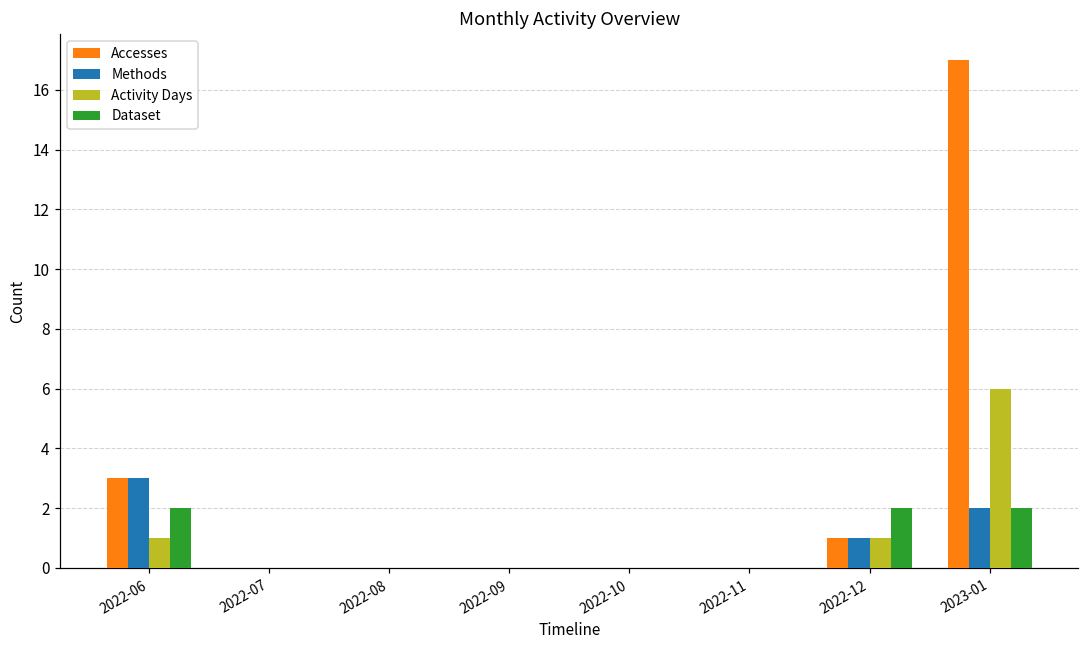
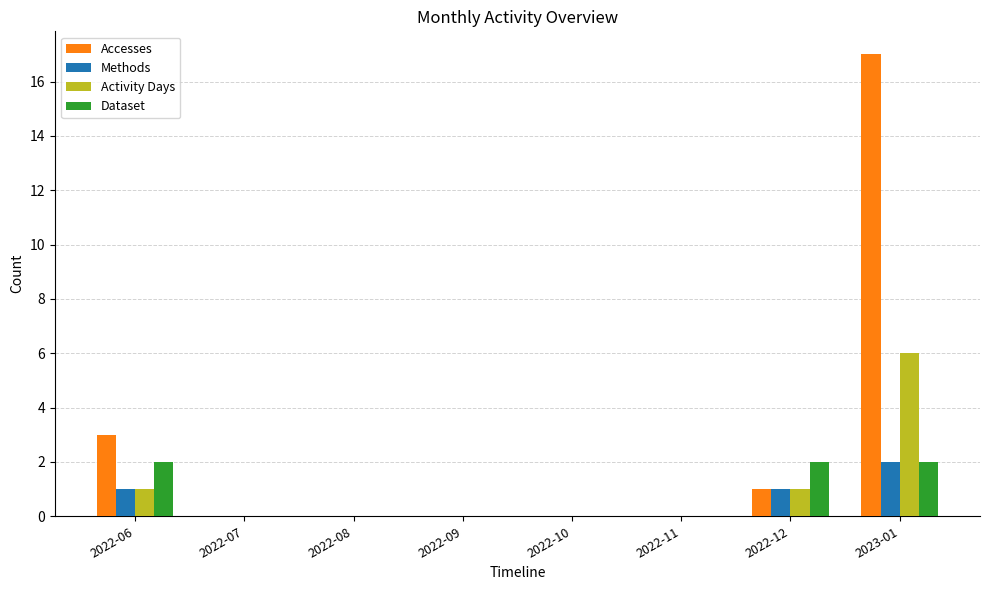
Methods, 2022-06: 3 -> 1
